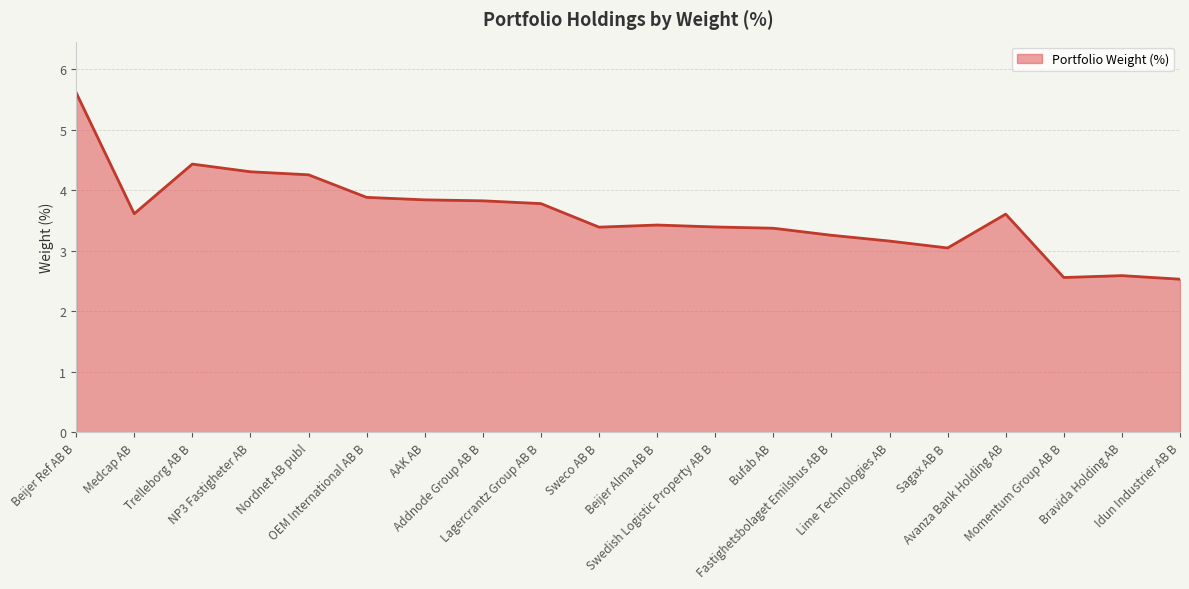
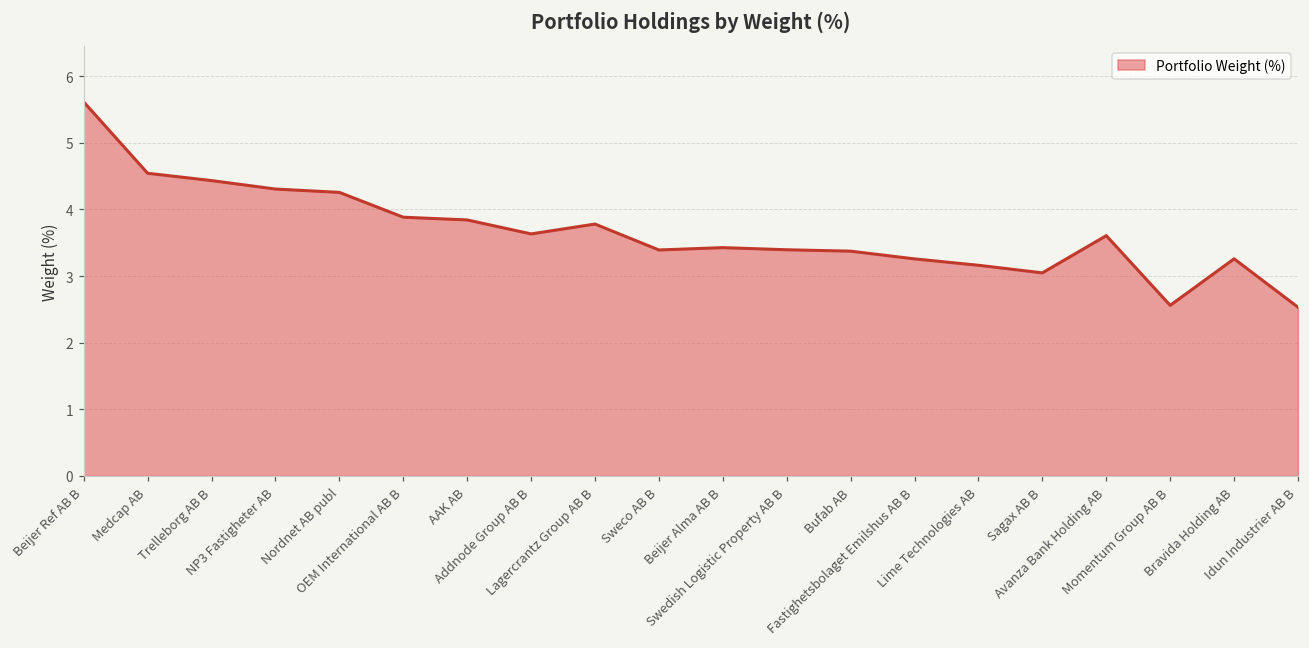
Medcap AB: 3.6 -> 4.5
Addnode Group AB B: 3.8 -> 3.6
Bravida Holding AB: 2.6 -> 3.3
